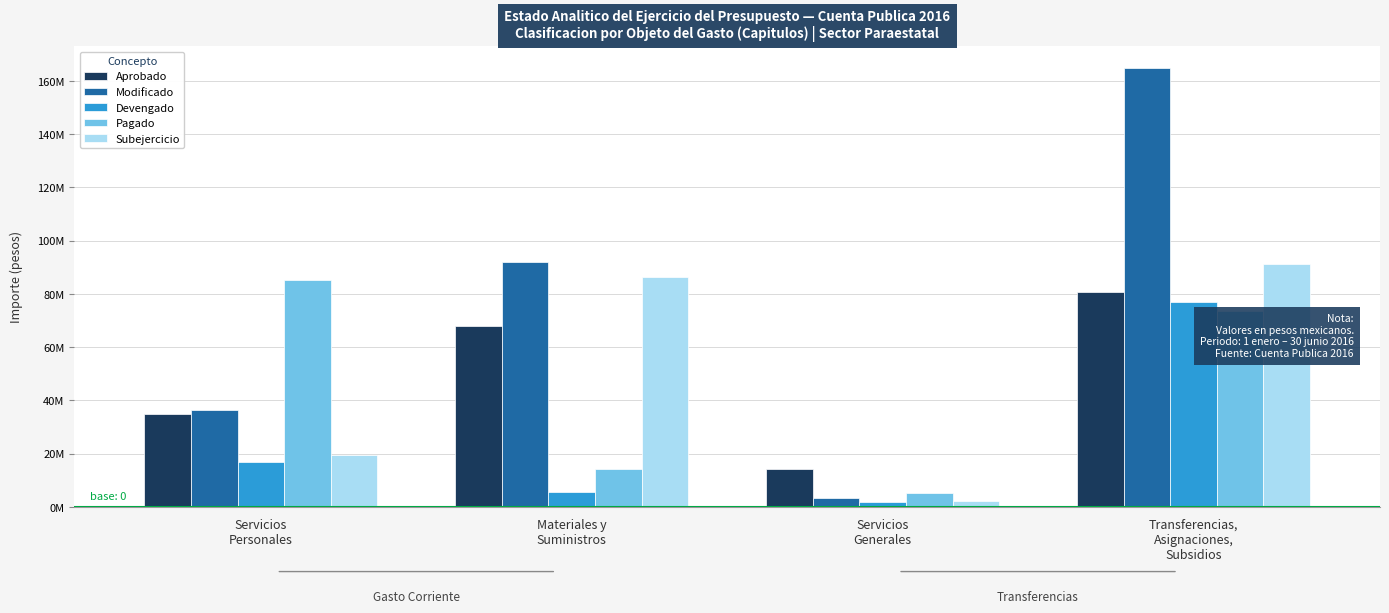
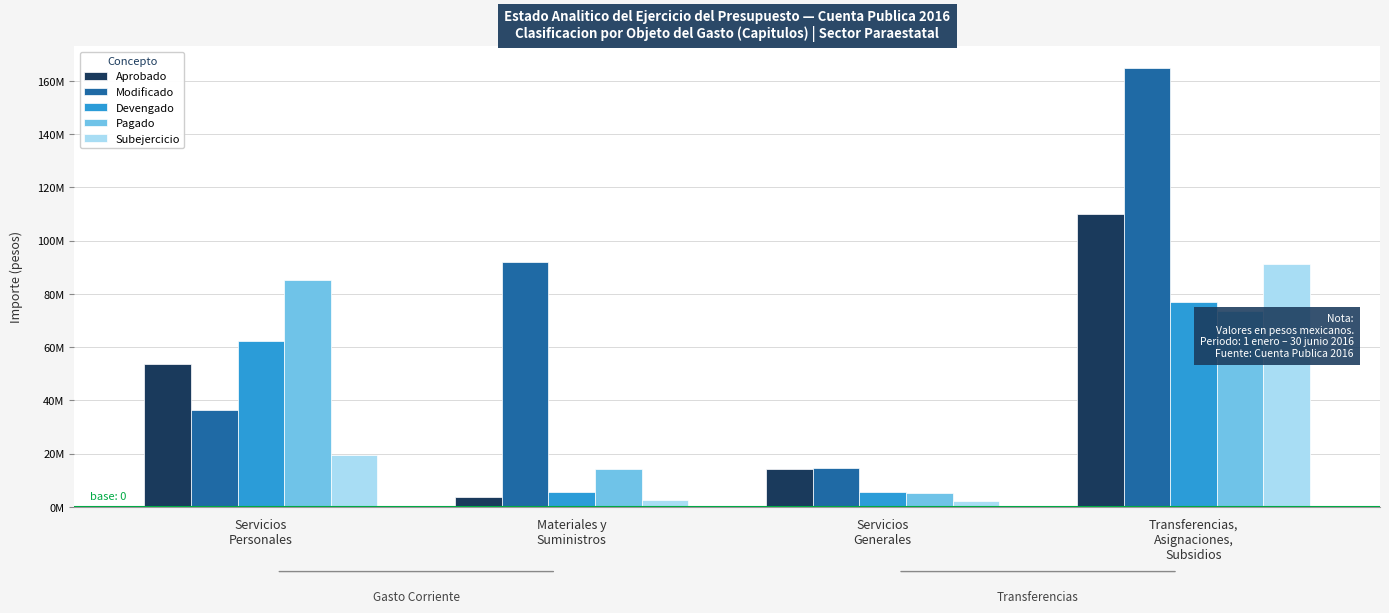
Aprobado, Servicios Personales: 35000000 -> 54000000
Devengado, Servicios Personales: 17000000 -> 62000000
Aprobado, Materiales y Suministros: 68000000 -> 4000000
Subejercicio, Materiales y Suministros: 86000000 -> 3000000
Modificado, Servicios Generales: 4000000 -> 14000000
Devengado, Servicios Generales: 2000000 -> 6000000
Aprobado, Transferencias, Asignaciones, Subsidios: 81000000 -> 110000000
